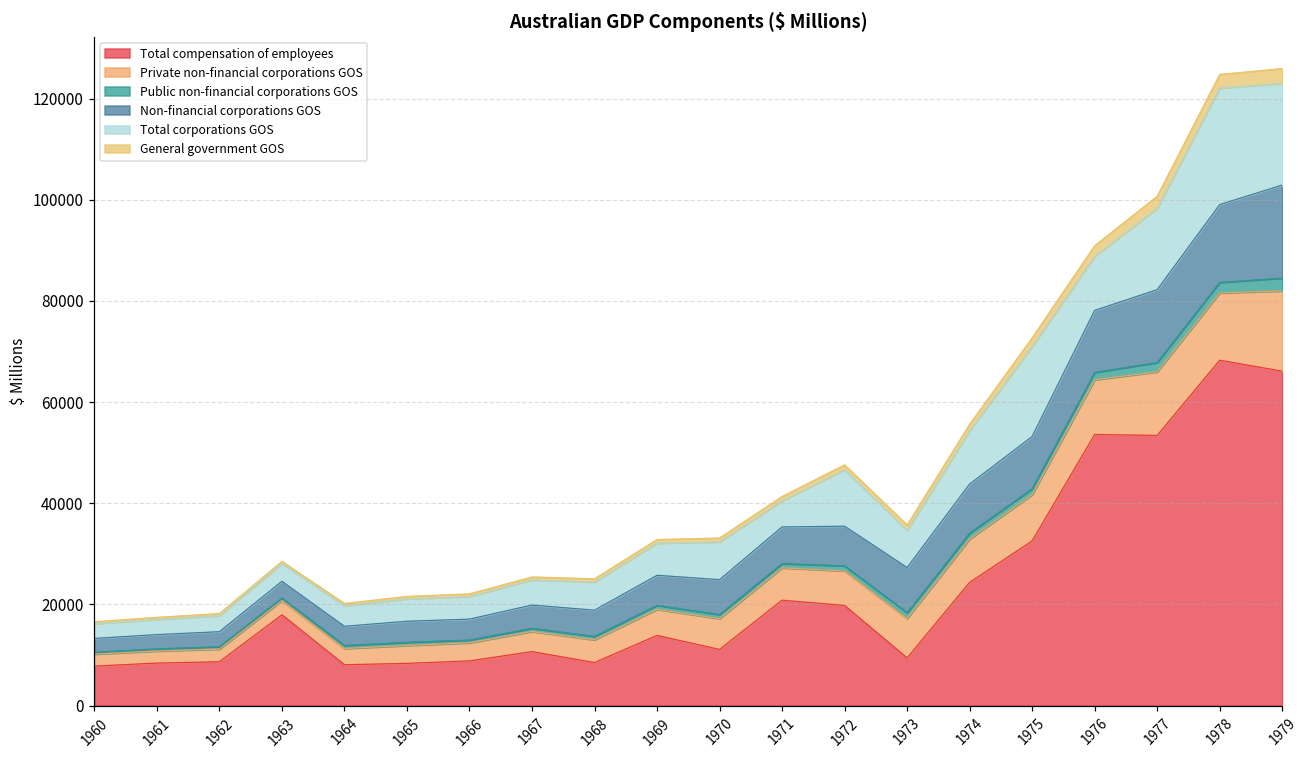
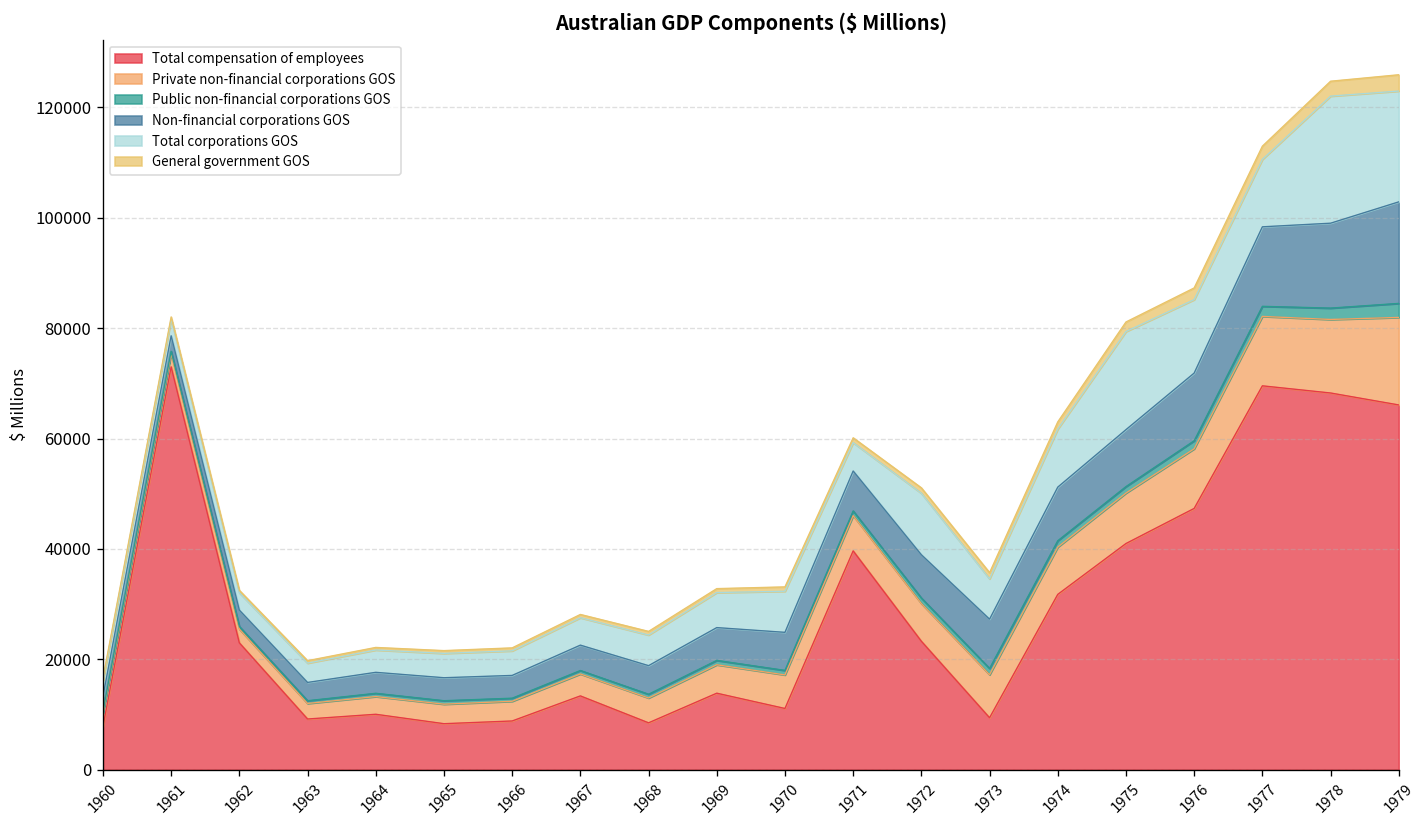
Total compensation of employees, 1961: 8000 -> 73000
Total compensation of employees, 1962: 9000 -> 23000
Total compensation of employees, 1963: 18000 -> 9000
Total compensation of employees, 1964: 8000 -> 10000
Total compensation of employees, 1967: 11000 -> 13000
Total compensation of employees, 1971: 21000 -> 40000
Total compensation of employees, 1972: 20000 -> 23000
Total compensation of employees, 1974: 24000 -> 32000
Total compensation of employees, 1975: 33000 -> 41000
Total compensation of employees, 1976: 54000 -> 47000
Total corporations GOS, 1976: 11000 -> 13000
Total compensation of employees, 1977: 53000 -> 70000
Total corporations GOS, 1977: 16000 -> 12000
